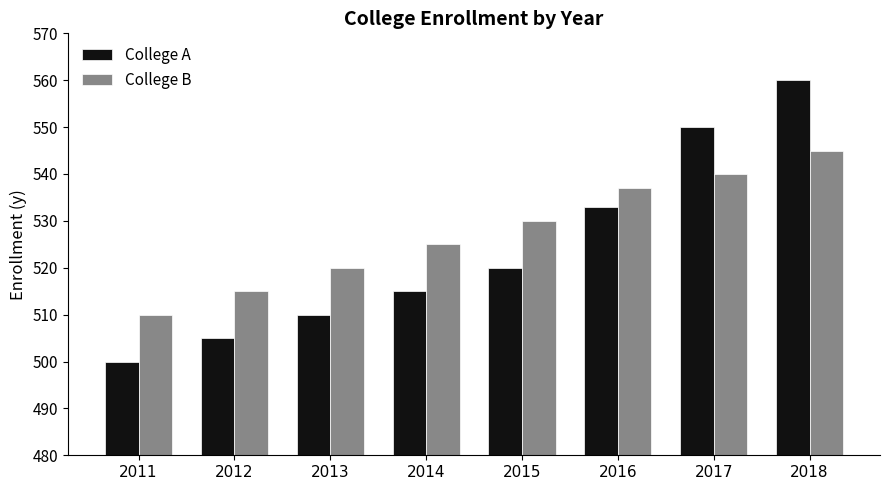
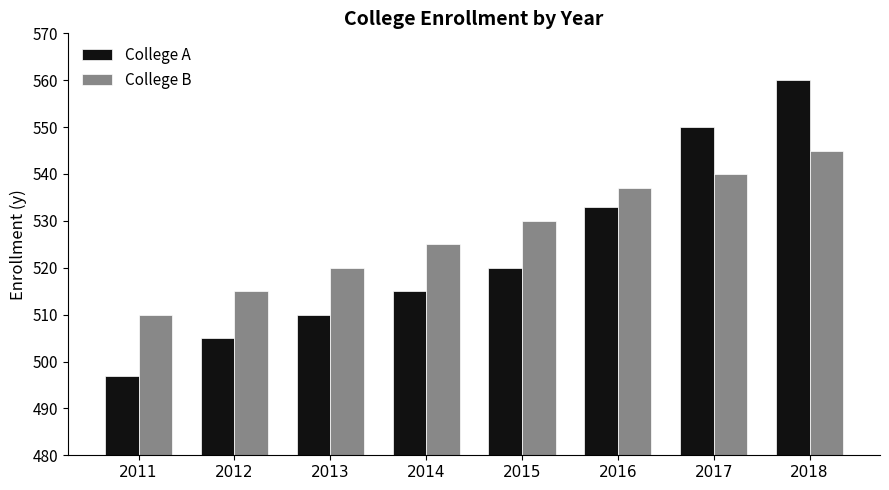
College A, 2011: 500 -> 497
